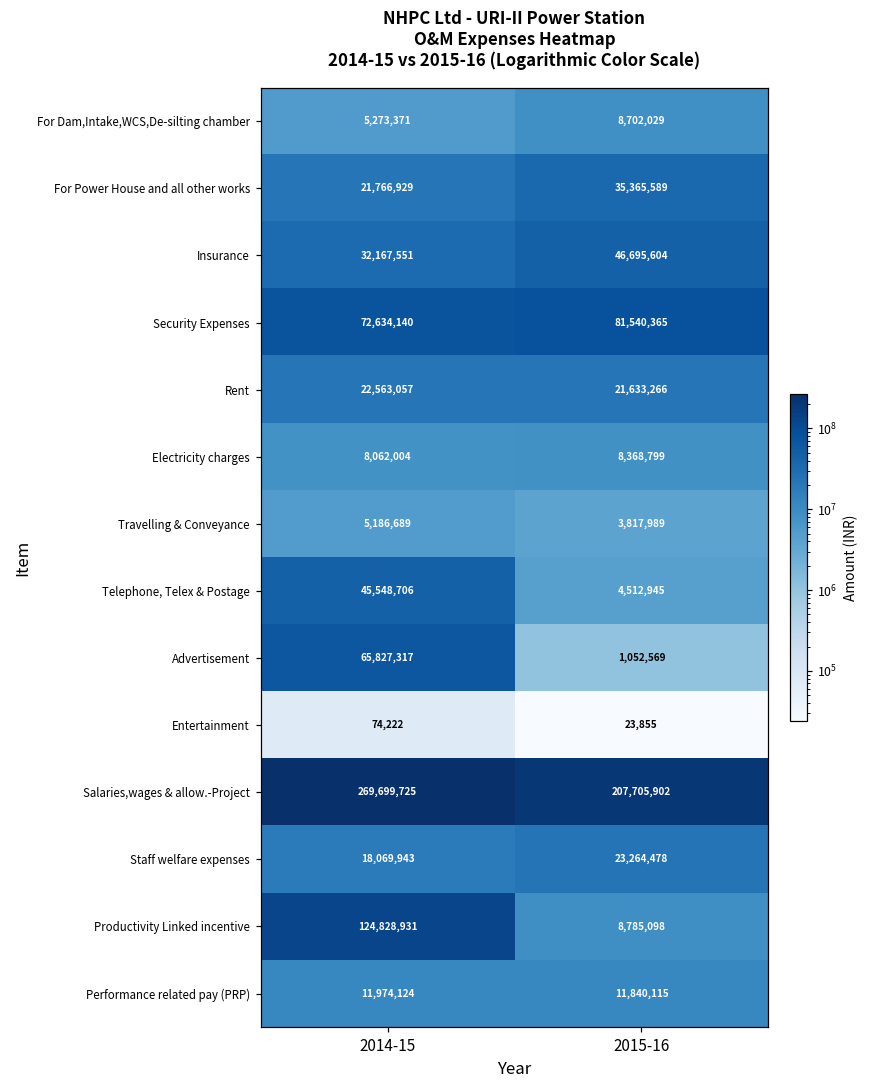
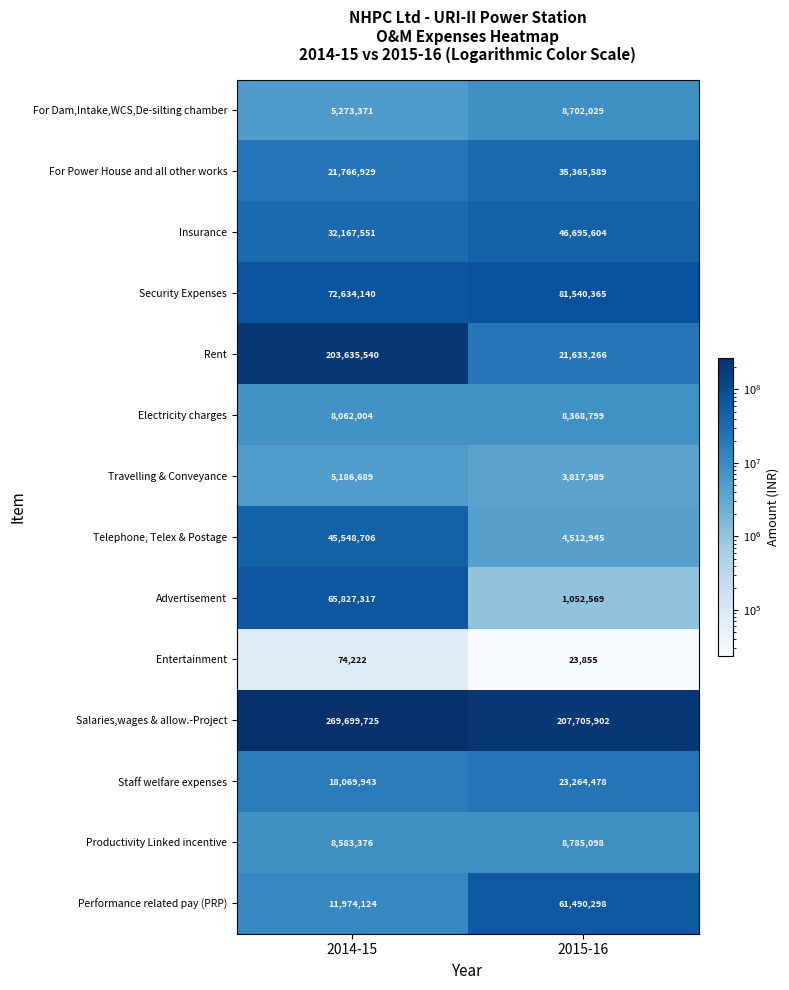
Rent, 2014-15: 22,563,057 -> 203,635,540
Productivity Linked incentive, 2014-15: 124,828,931 -> 8,583,376
Performance related pay (PRP), 2015-16: 11,840,115 -> 61,490,298
